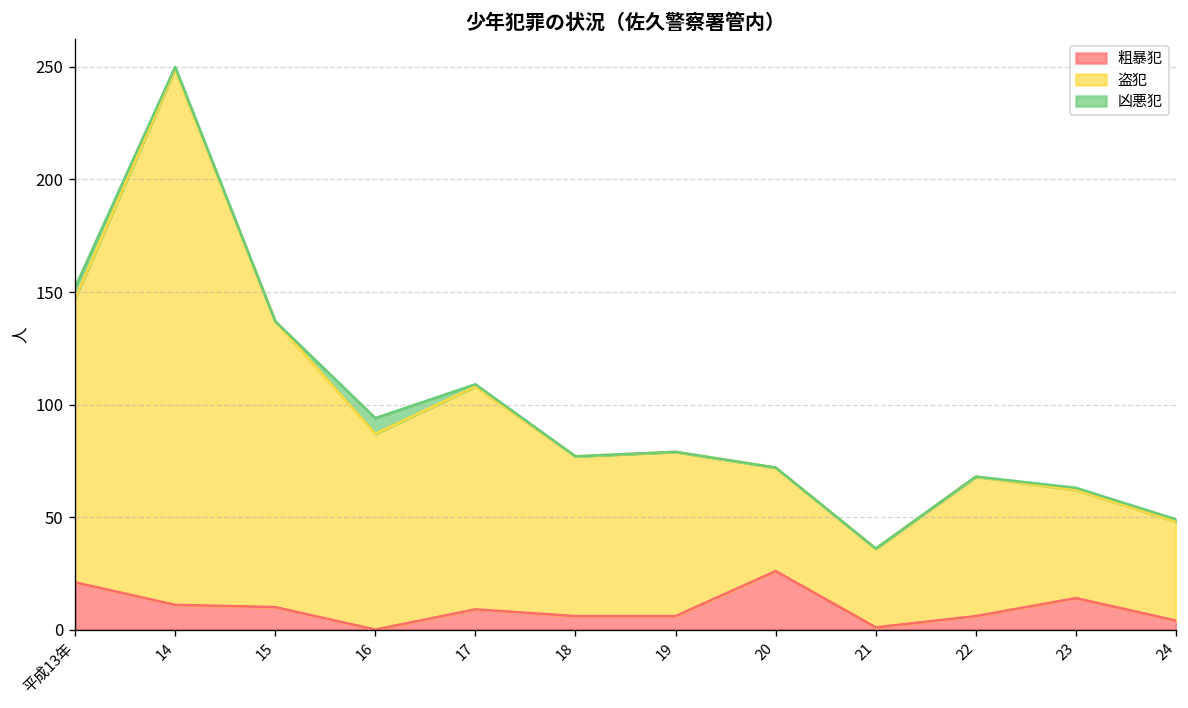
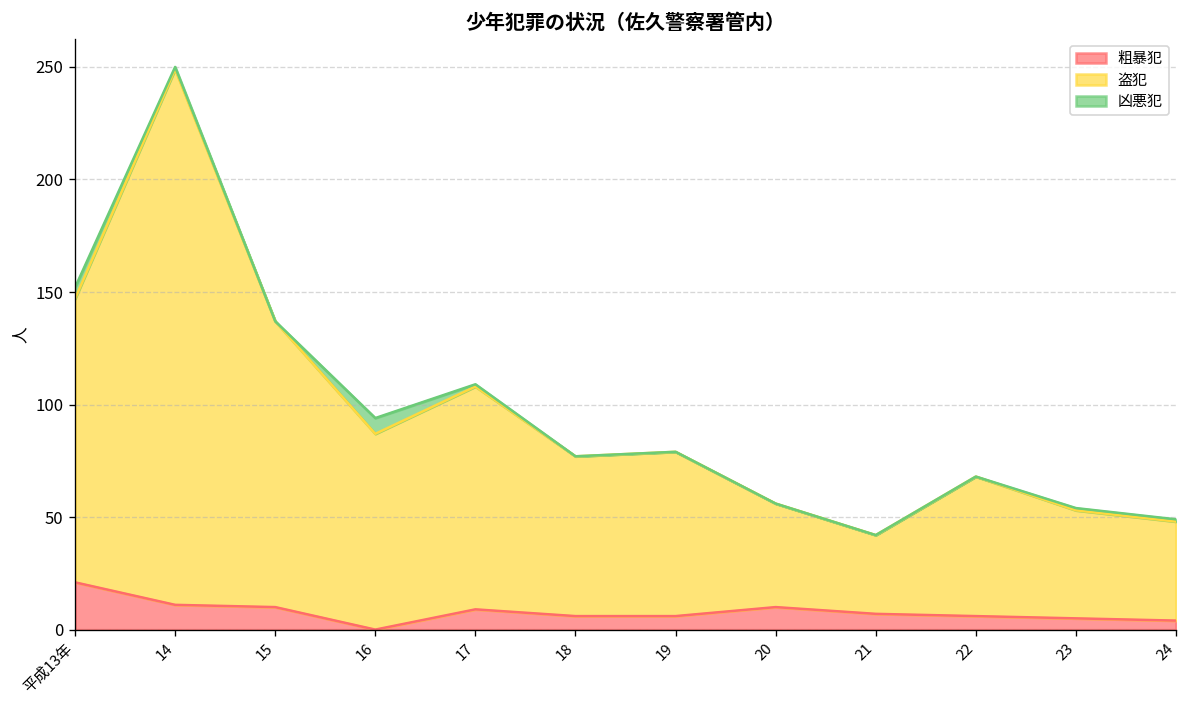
粗暴犯, 20: 26 -> 10
粗暴犯, 21: 1 -> 7
粗暴犯, 23: 14 -> 5
